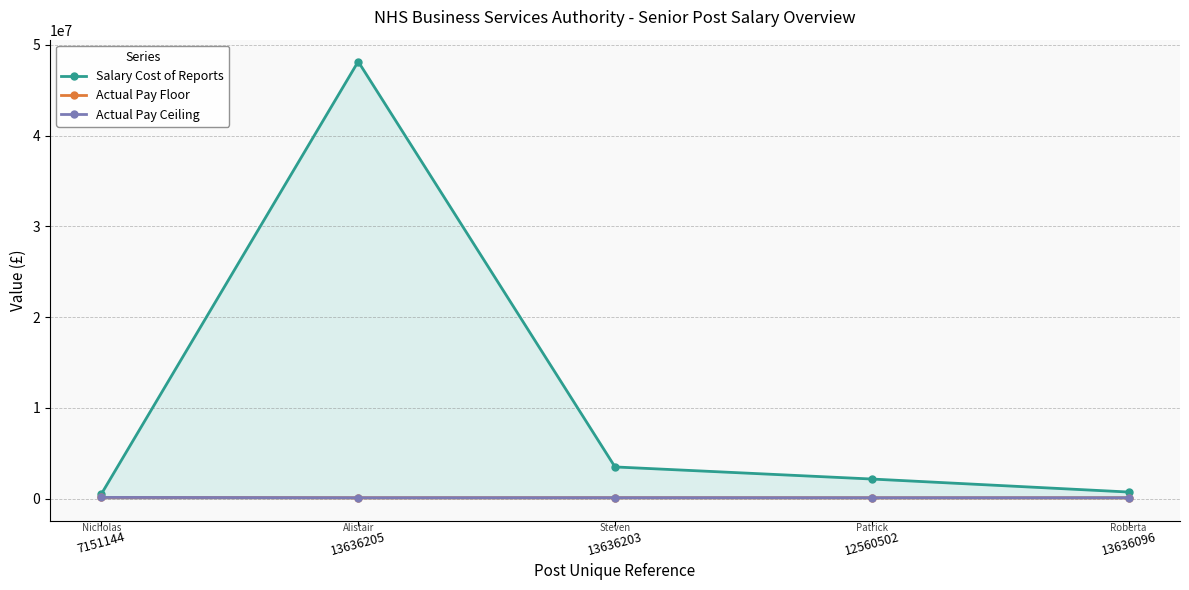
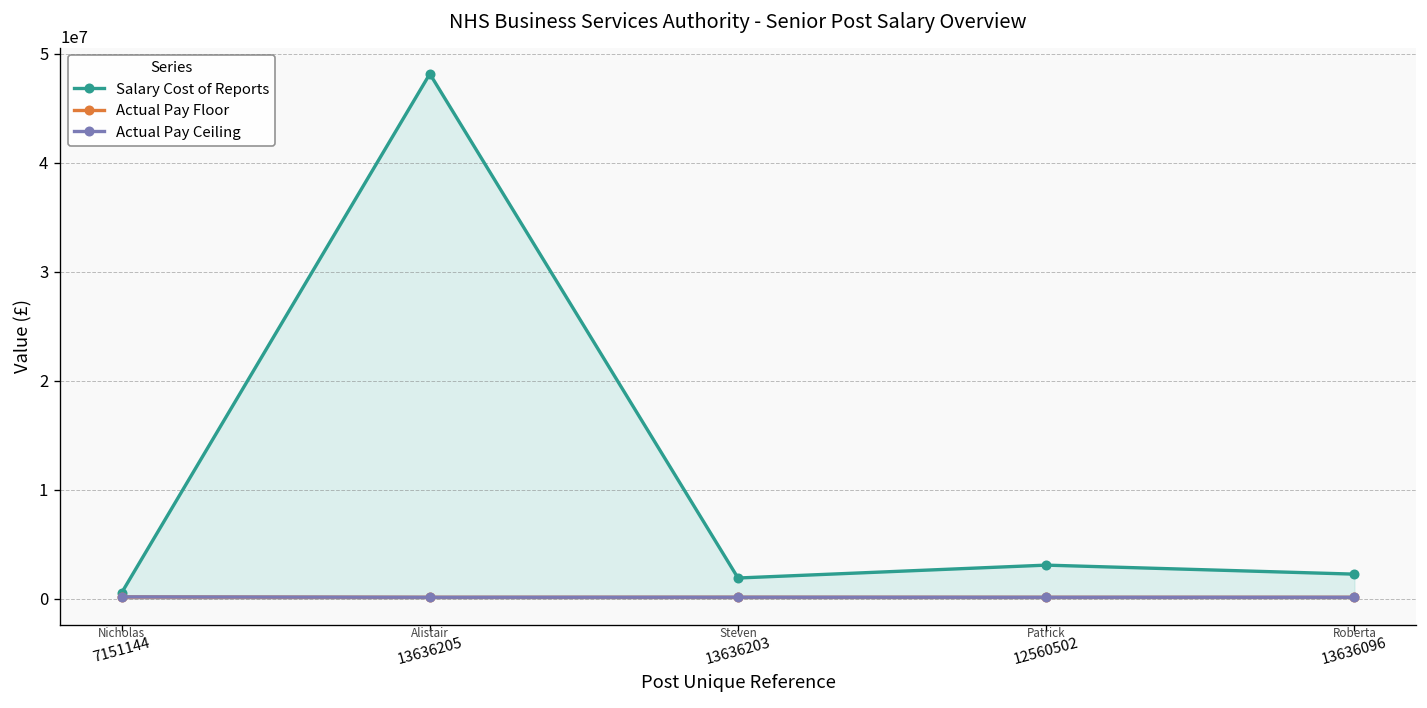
Salary Cost of Reports, 13636203: 4000000 -> 2000000
Salary Cost of Reports, 12560502: 2000000 -> 3000000
Salary Cost of Reports, 13636096: 1000000 -> 2000000
